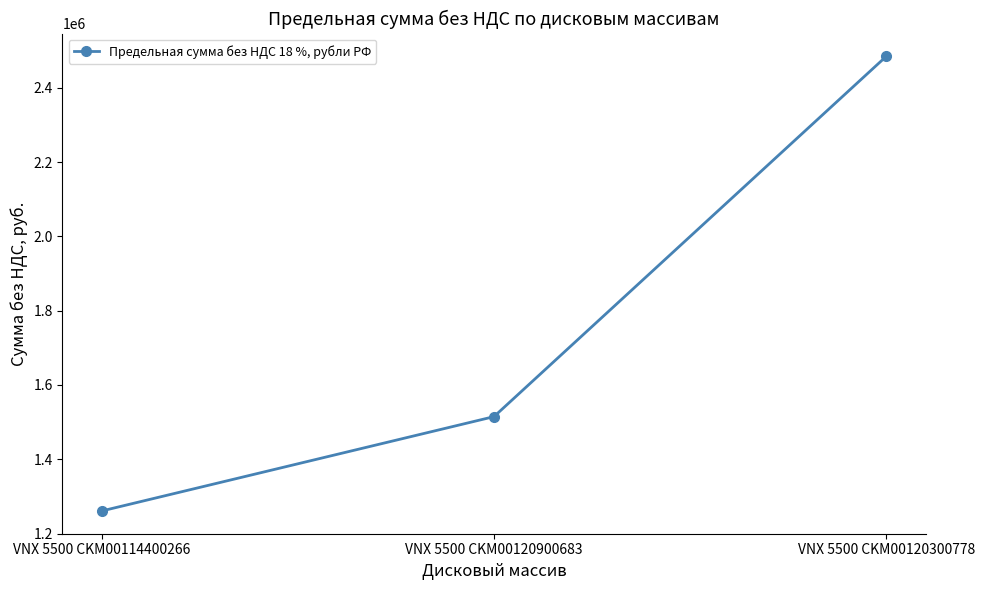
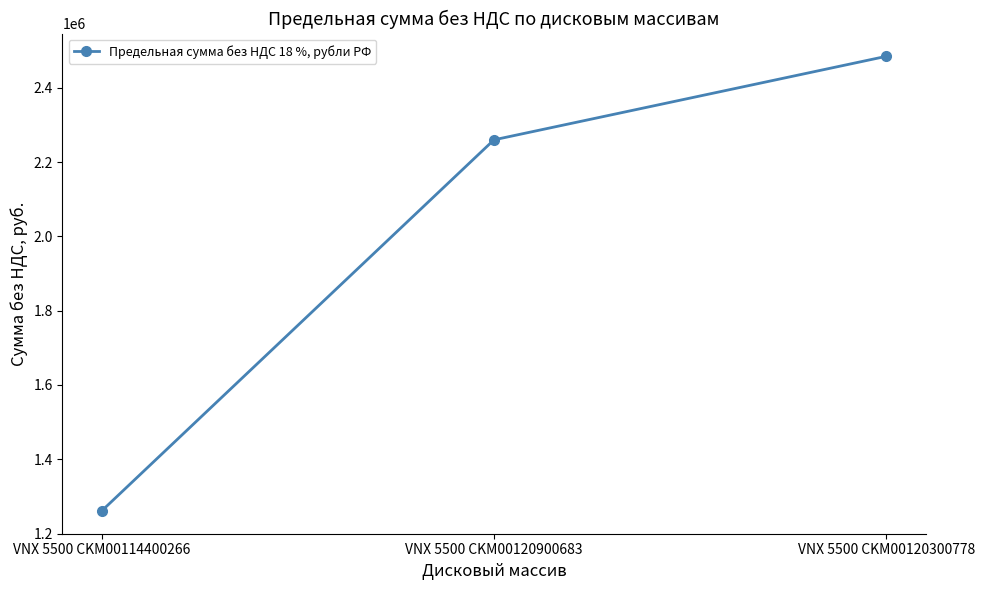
VNX 5500 CKM00120900683: 1510000 -> 2260000
